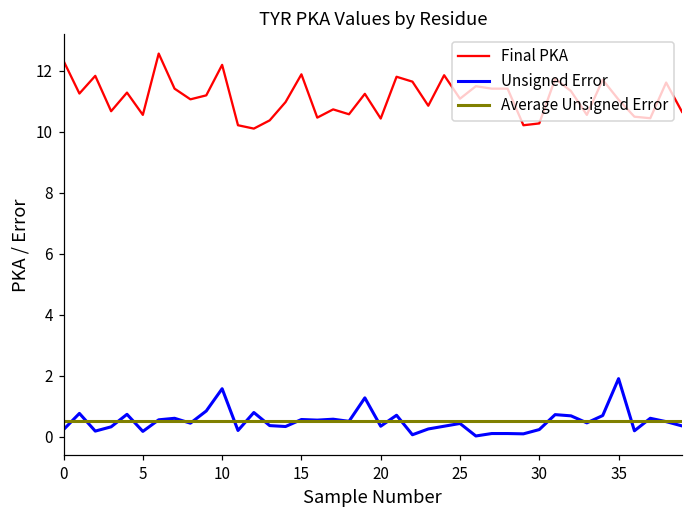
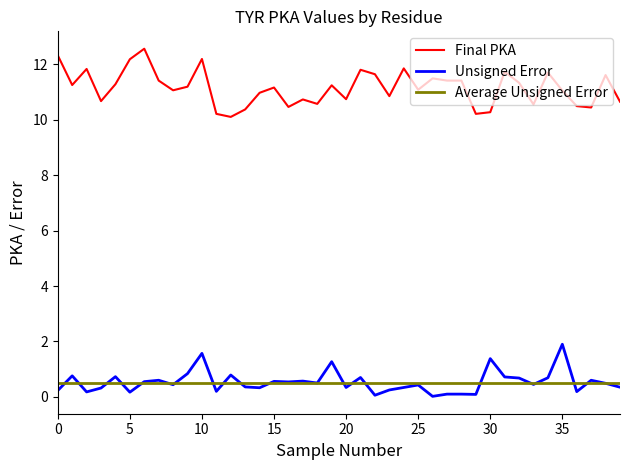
Final PKA, 5: 10.6 -> 12.2
Final PKA, 15: 11.9 -> 11.2
Final PKA, 20: 10.4 -> 10.7
Unsigned Error, 30: 0.2 -> 1.4
